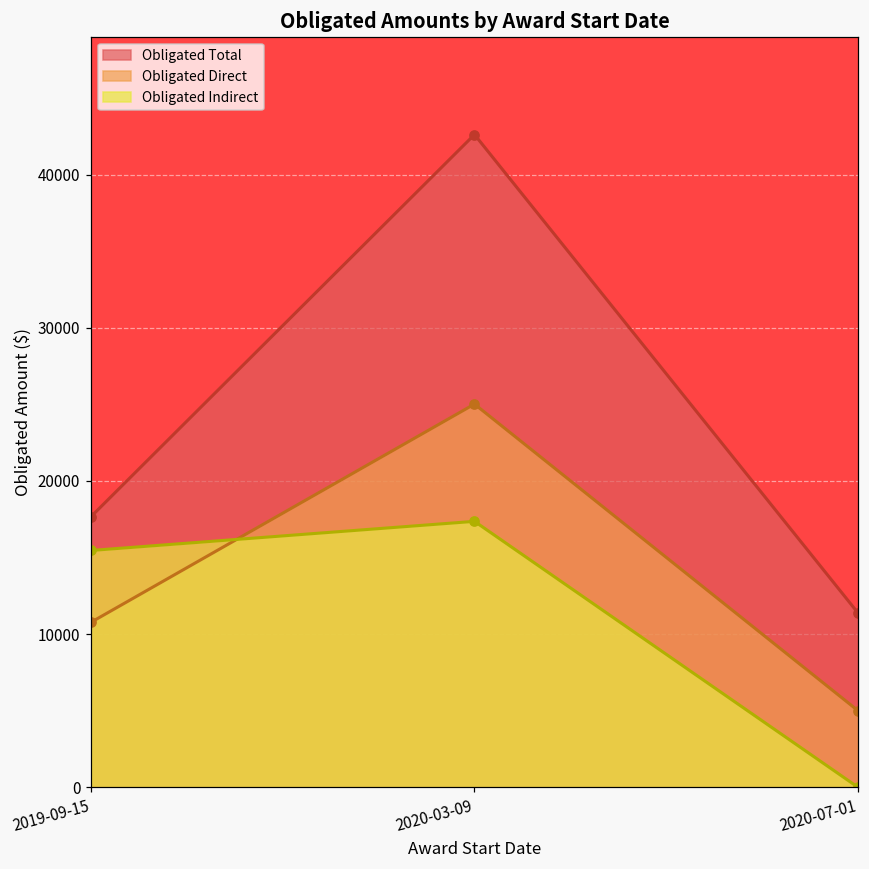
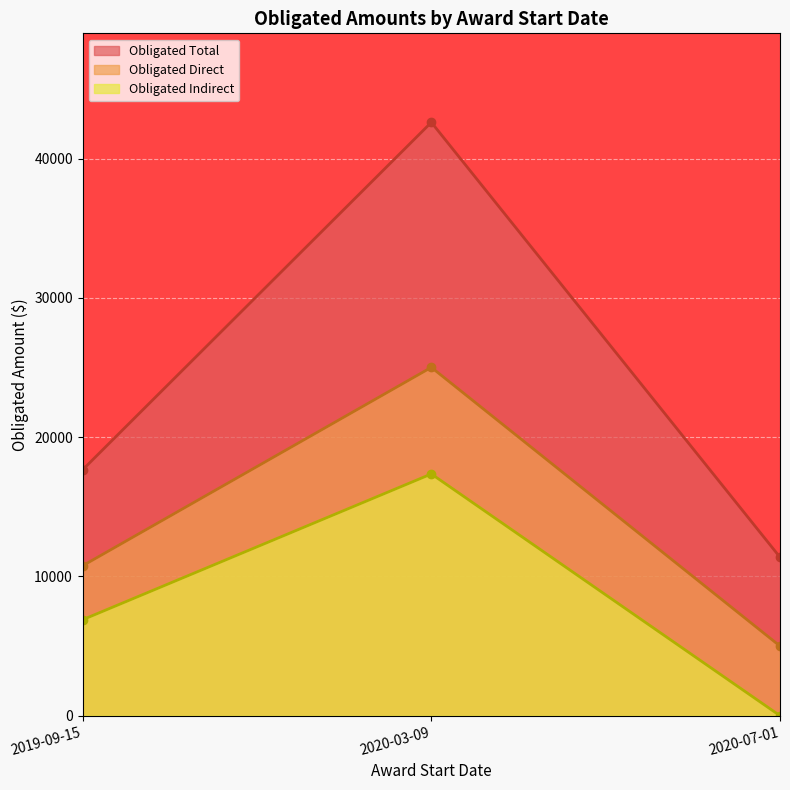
Obligated Indirect, 2019-09-15: 15500 -> 6900
